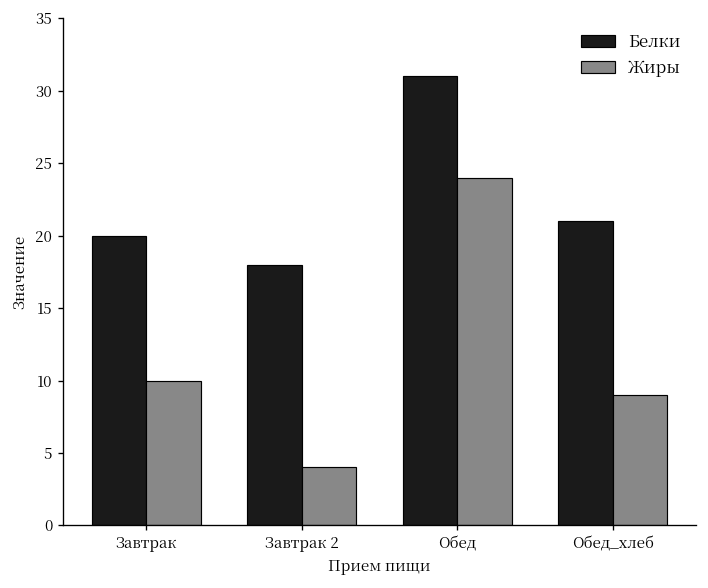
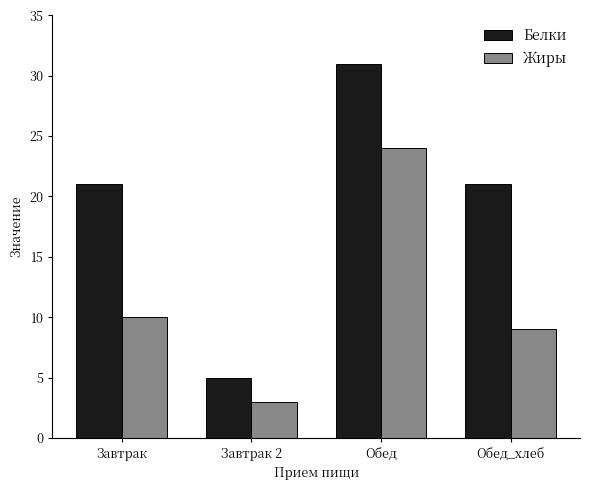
Белки, Завтрак: 20 -> 21
Белки, Завтрак 2: 18 -> 5
Жиры, Завтрак 2: 4 -> 3
